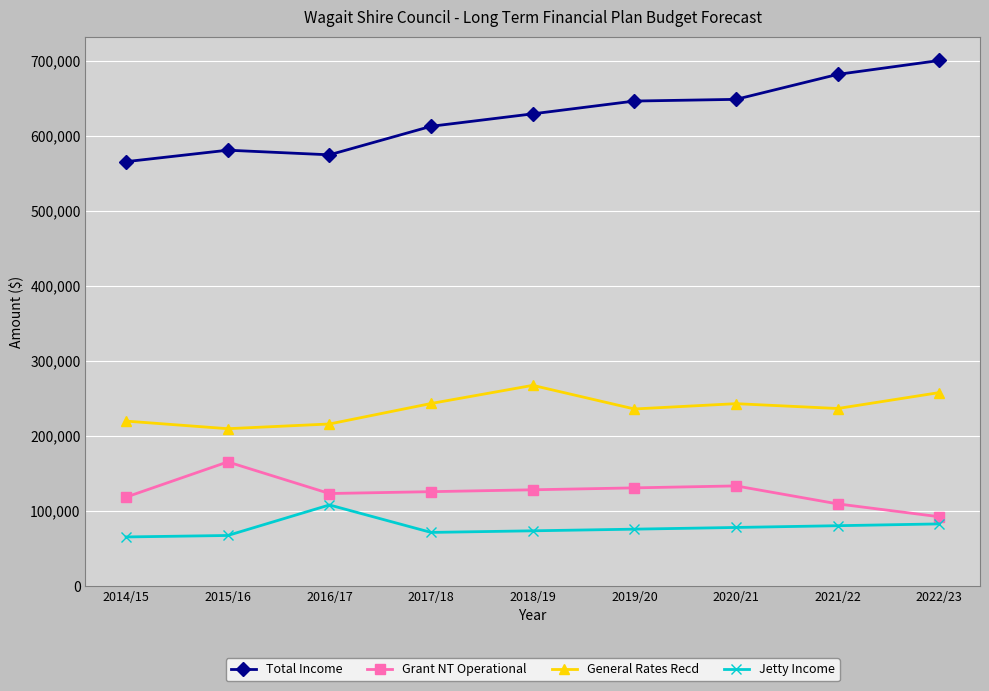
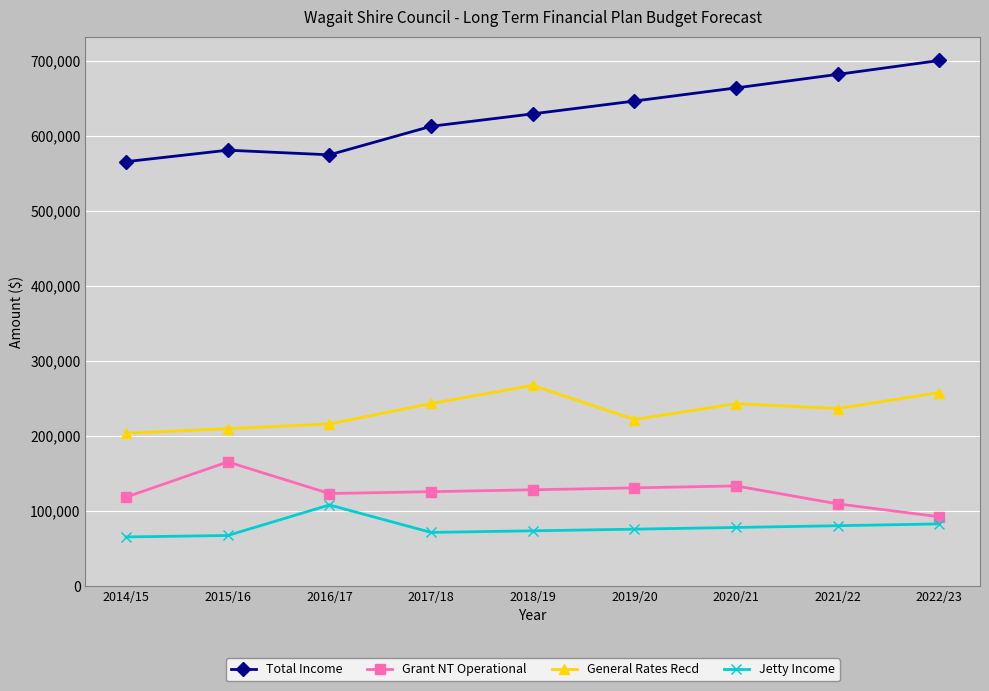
General Rates Recd, 2014/15: 220,000 -> 200,000
General Rates Recd, 2019/20: 240,000 -> 220,000
Total Income, 2020/21: 650,000 -> 660,000
